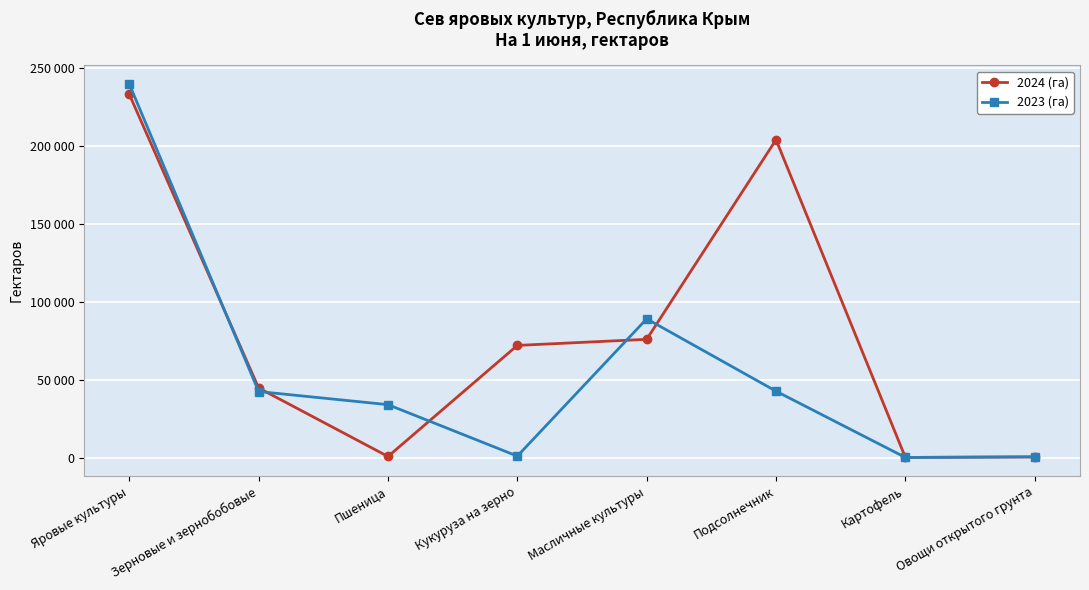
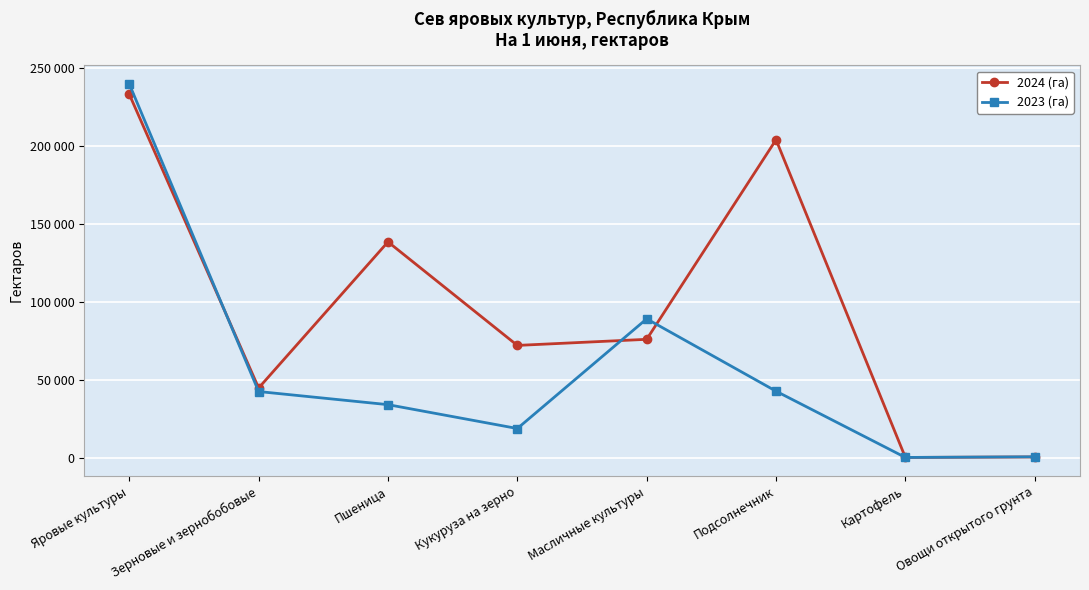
2024 (га), Пшеница: 1000 -> 138000
2023 (га), Кукуруза на зерно: 1000 -> 19000
